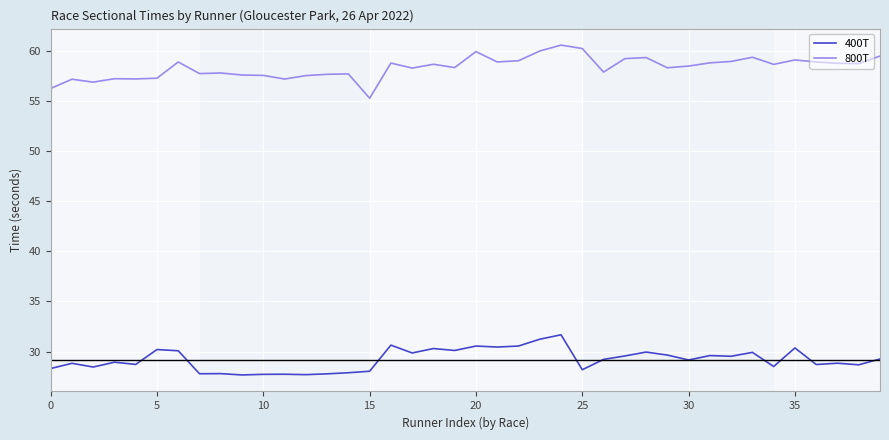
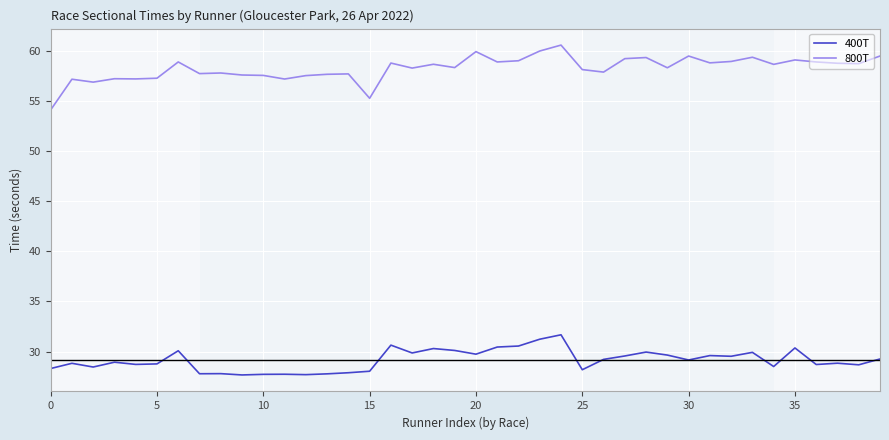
800T, 0: 56.2 -> 54.1
400T, 5: 30.2 -> 28.8
400T, 20: 30.6 -> 29.8
800T, 25: 60.2 -> 58.1
800T, 30: 58.5 -> 59.5
